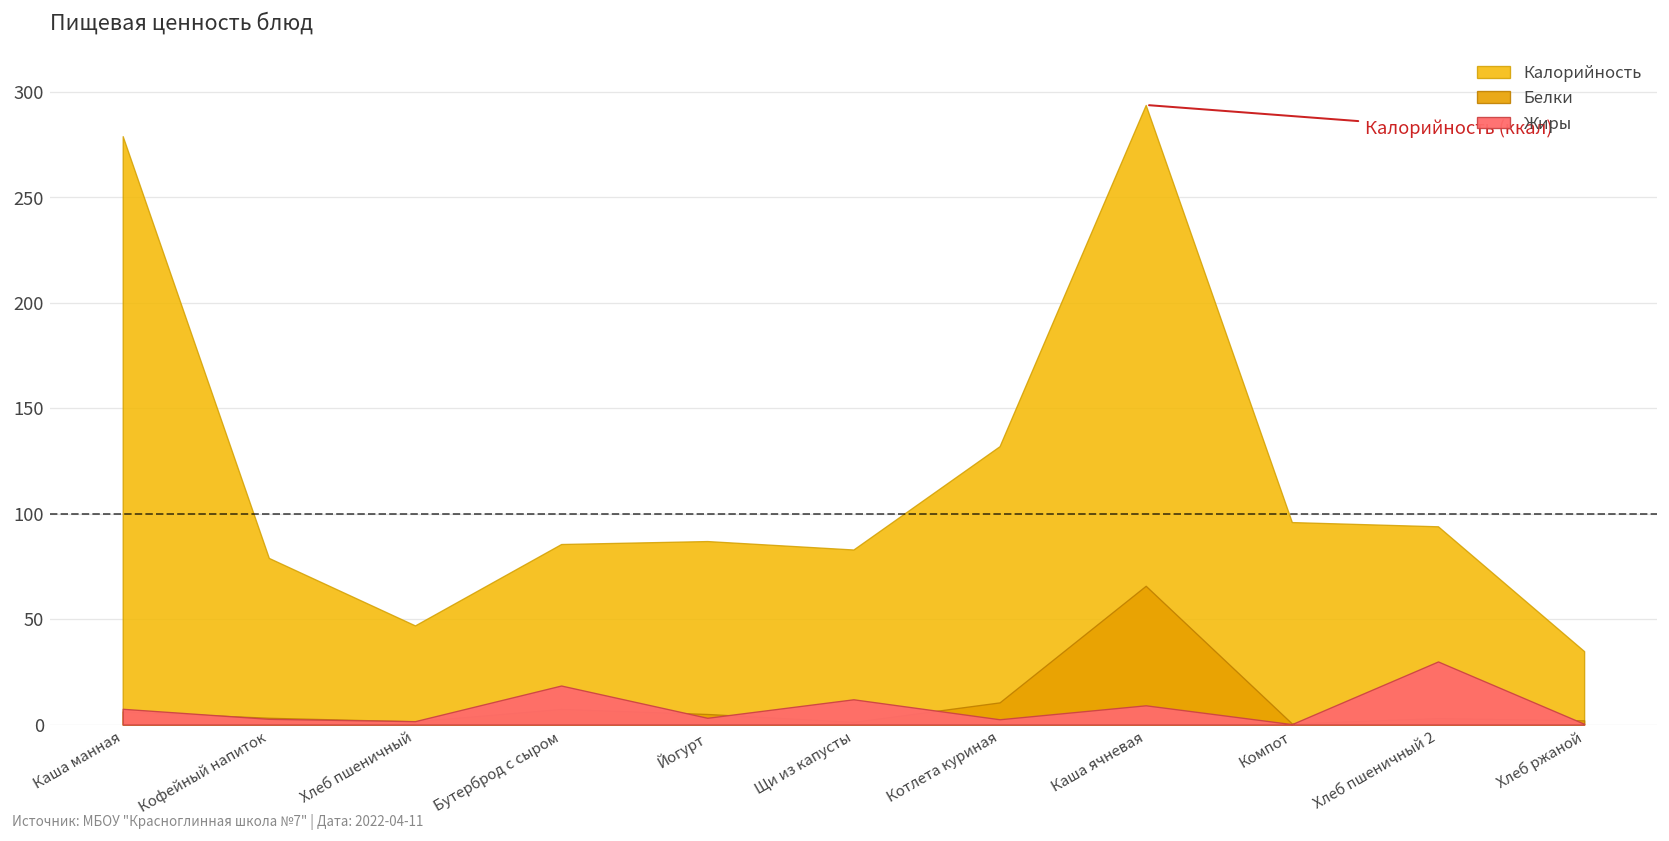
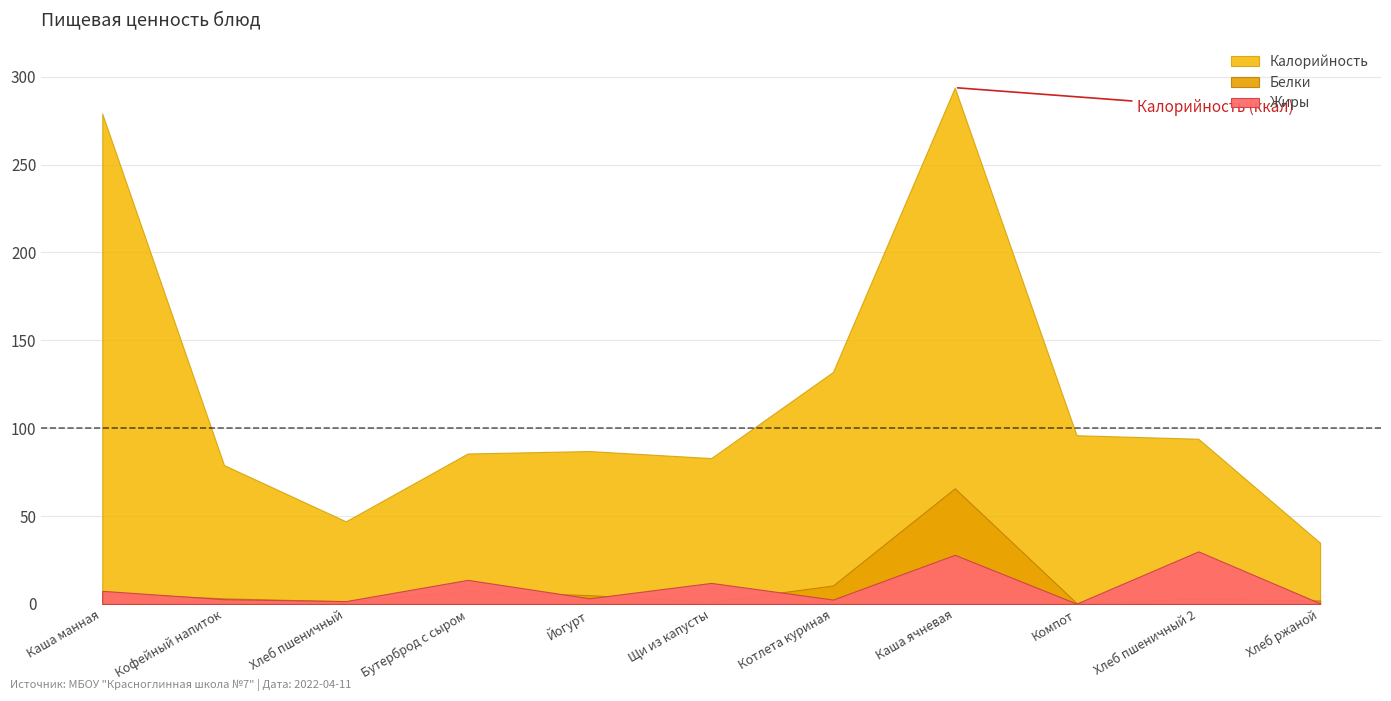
Жиры, Бутерброд с сыром: 19 -> 14
Жиры, Каша ячневая: 9 -> 28
